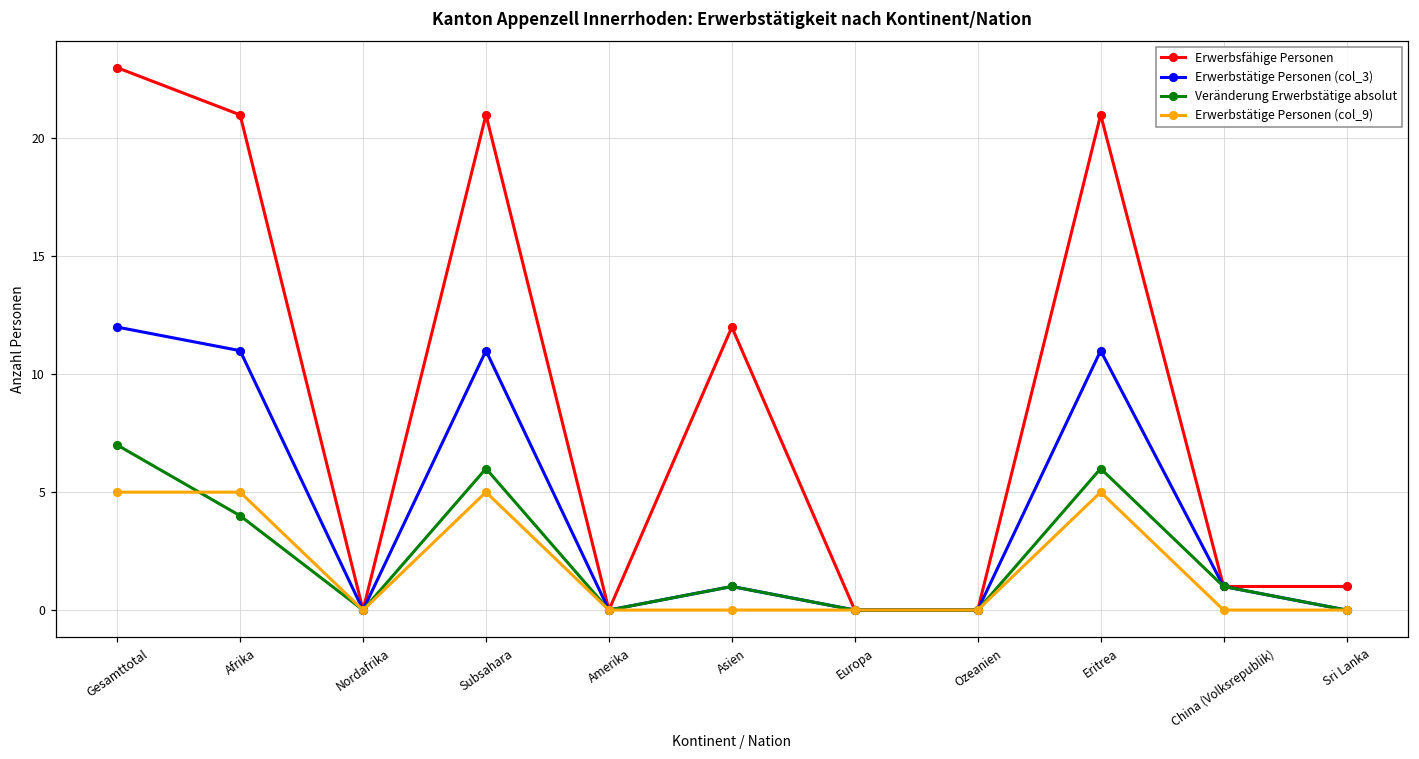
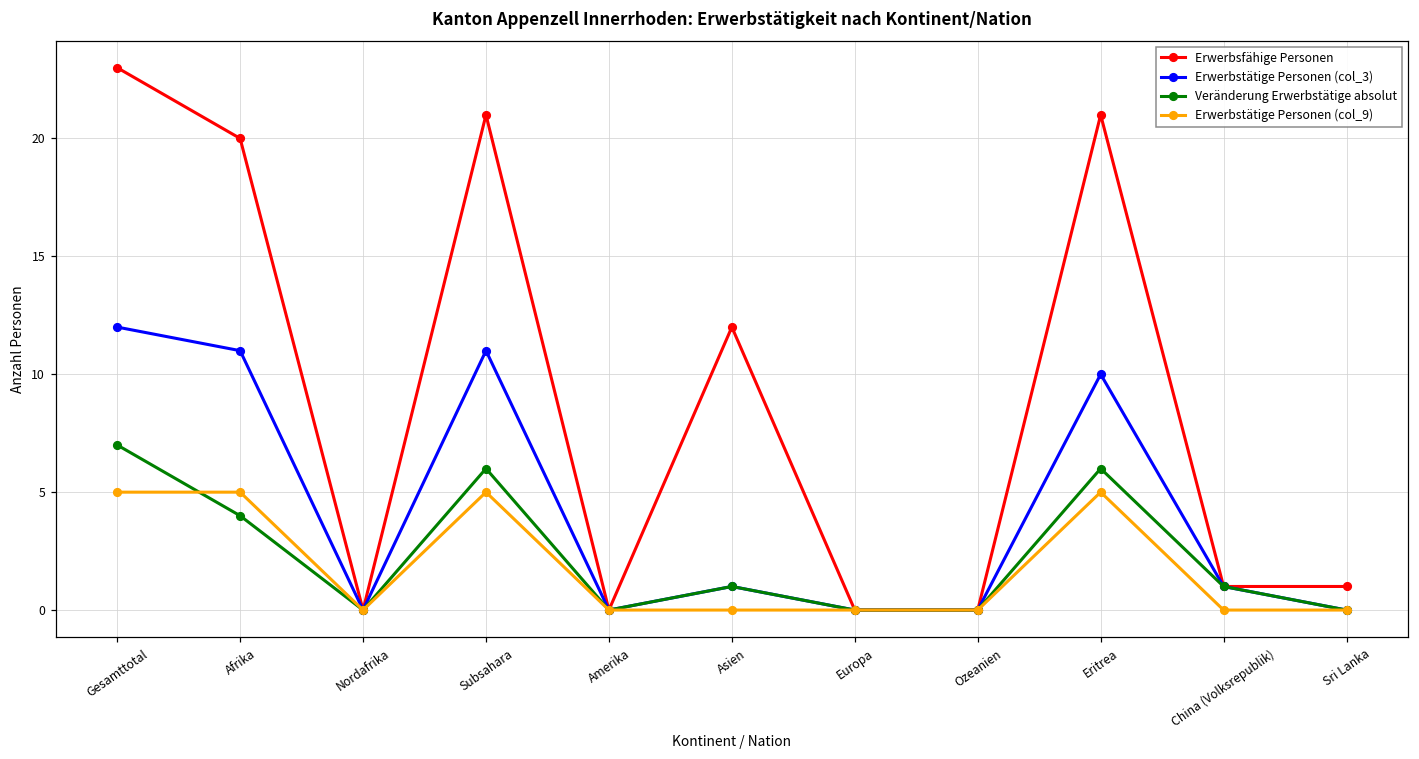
Erwerbsfähige Personen, Afrika: 21 -> 20
Erwerbstätige Personen (col_3), Eritrea: 11 -> 10
